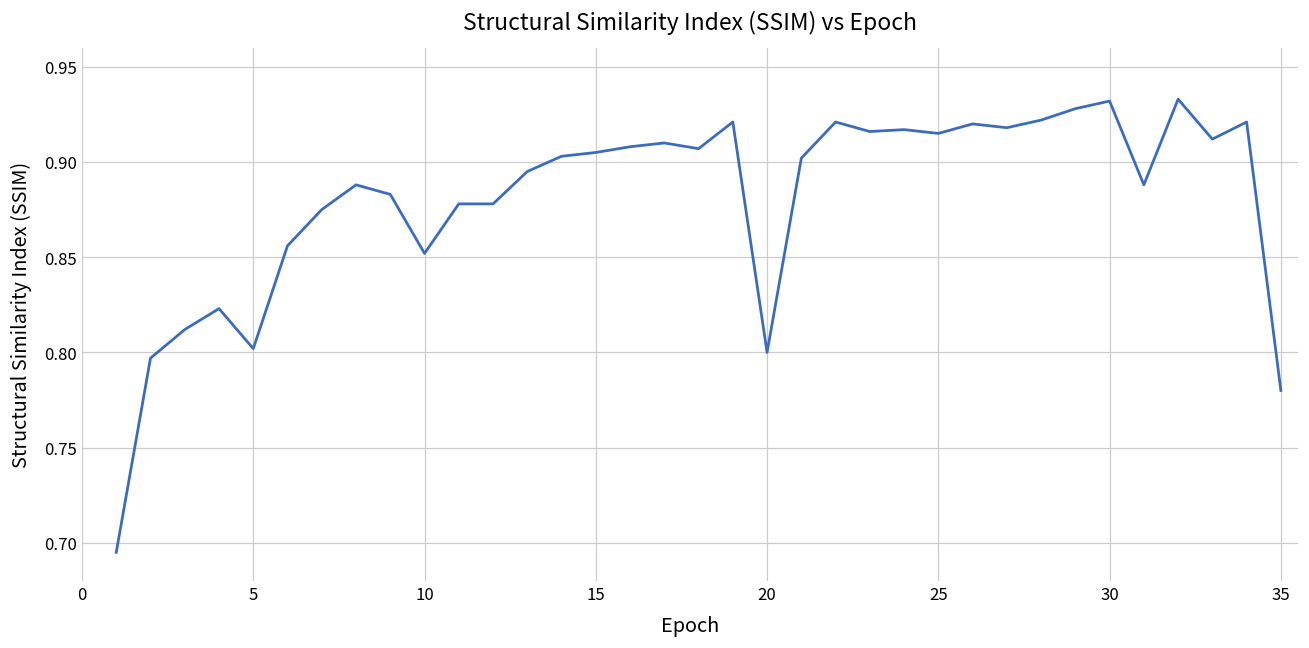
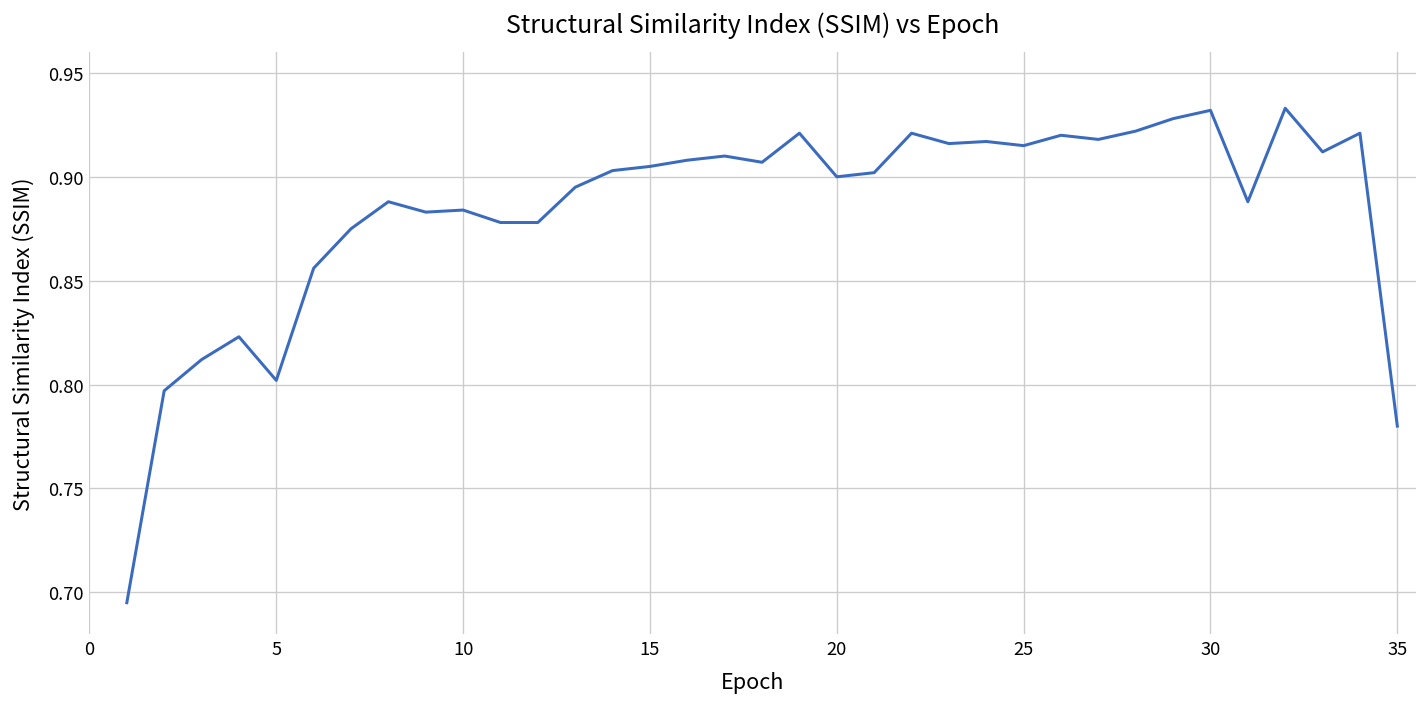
10: 0.852 -> 0.884
20: 0.8 -> 0.9
